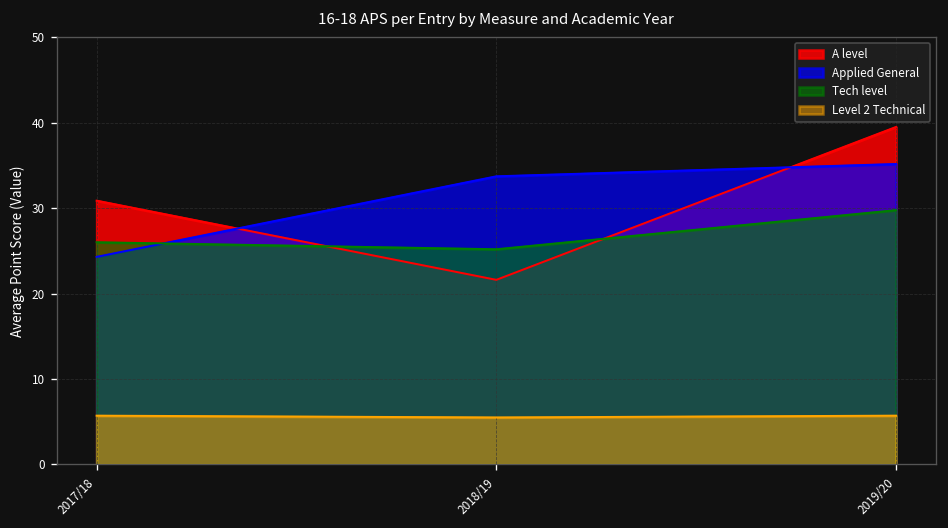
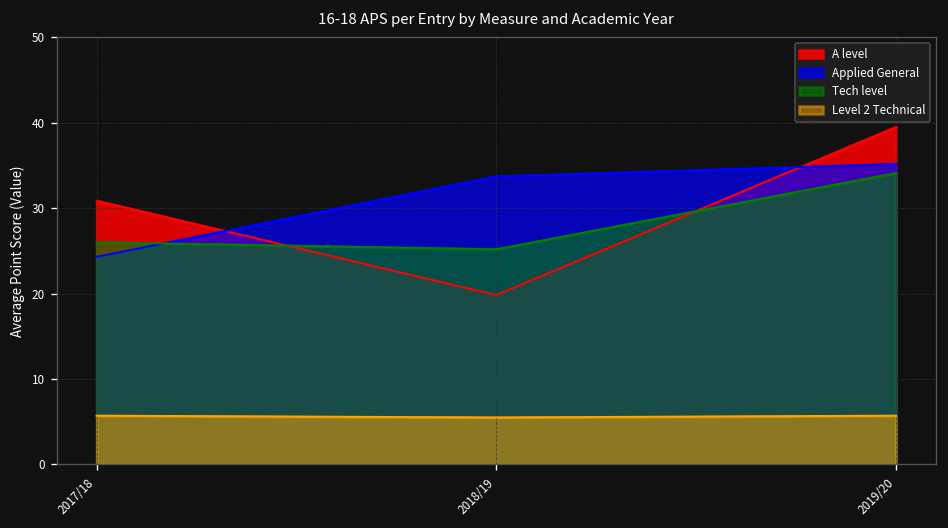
A level, 2018/19: 22 -> 20
Tech level, 2019/20: 30 -> 34
